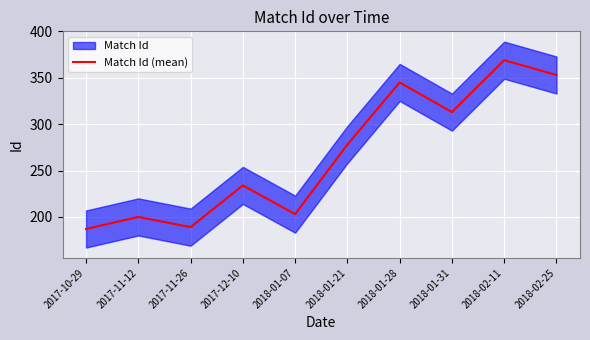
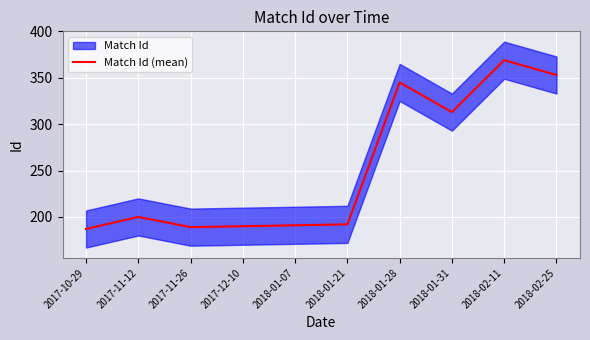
Match Id (mean), 2017-12-10: 230 -> 190
Match Id (mean), 2018-01-07: 200 -> 190
Match Id (mean), 2018-01-21: 280 -> 190
